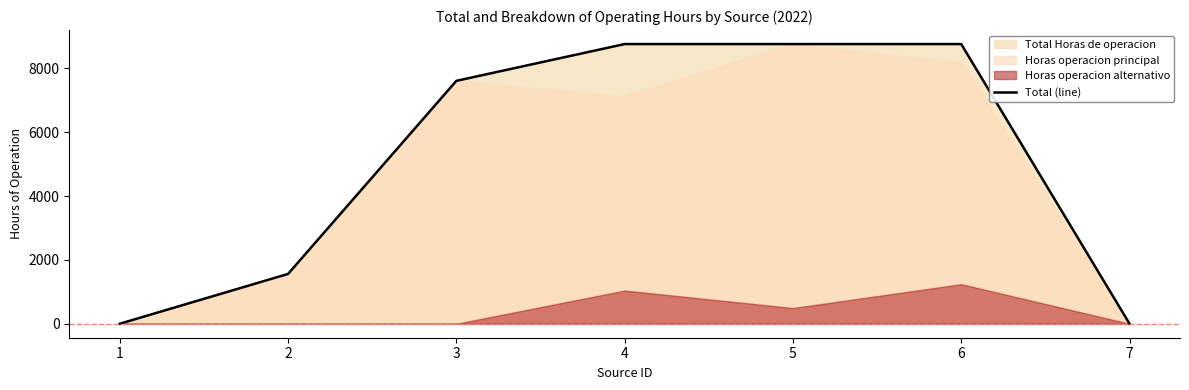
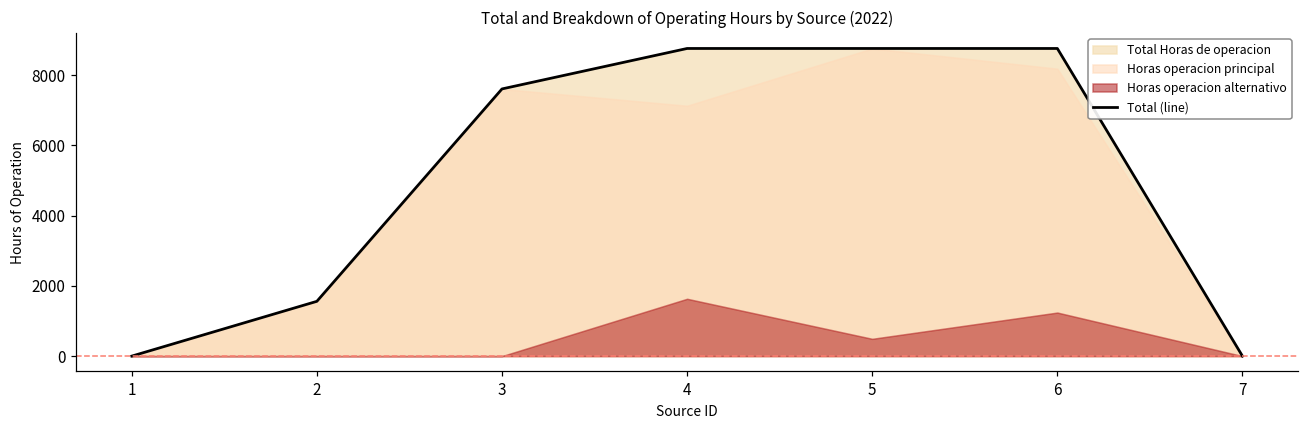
Horas operacion alternativo, 4: 1000 -> 1600
